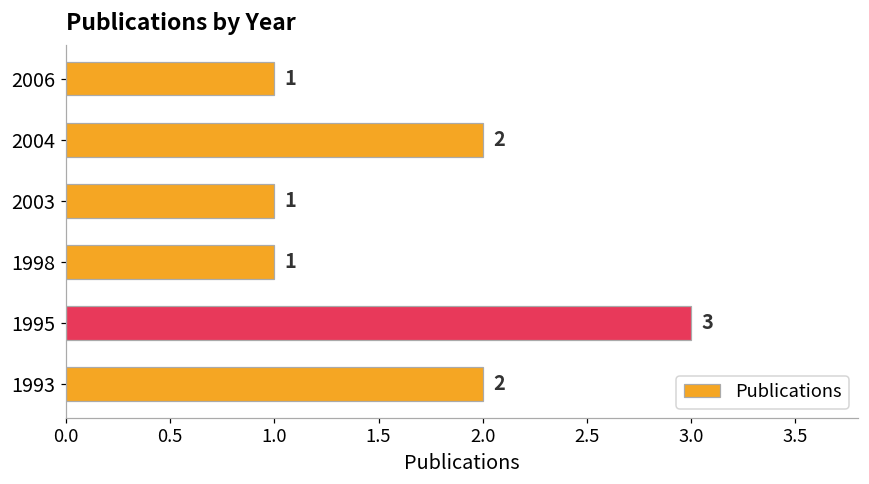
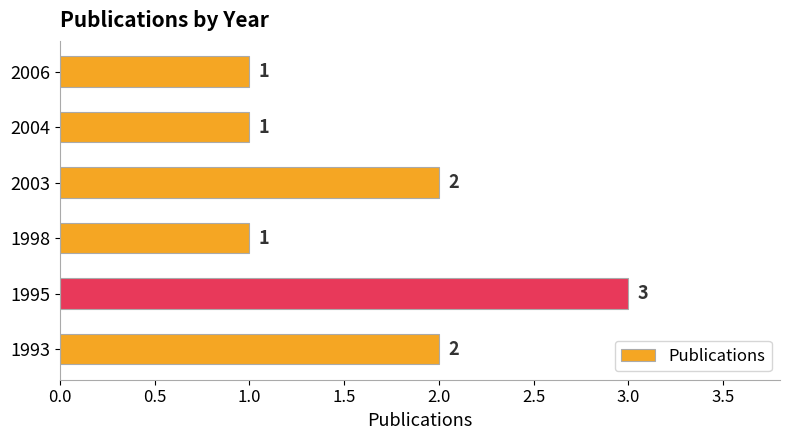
2004: 2 -> 1
2003: 1 -> 2
